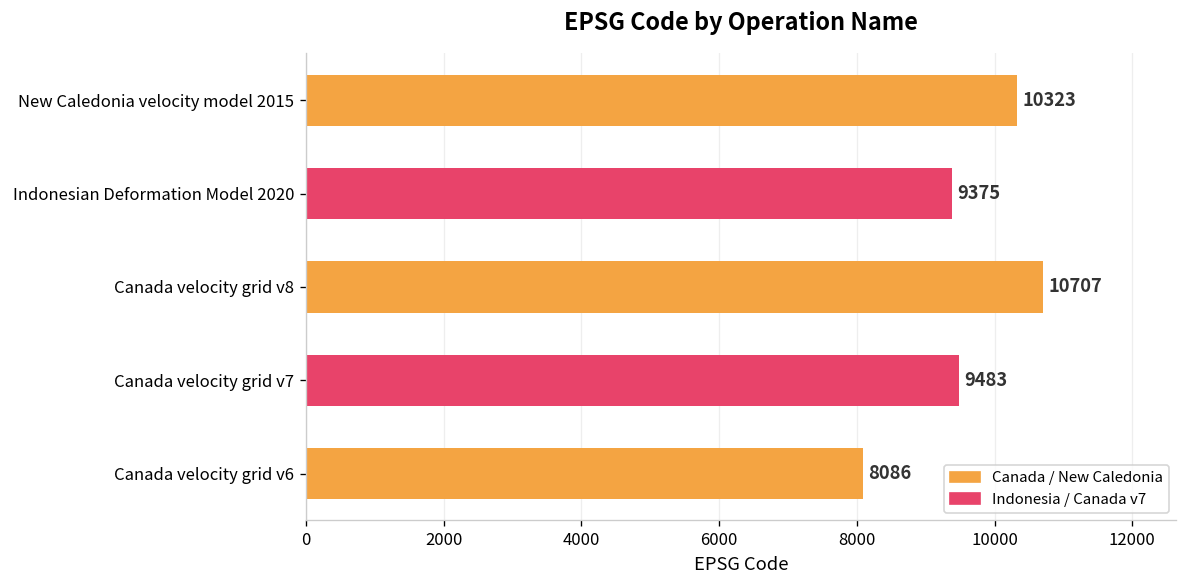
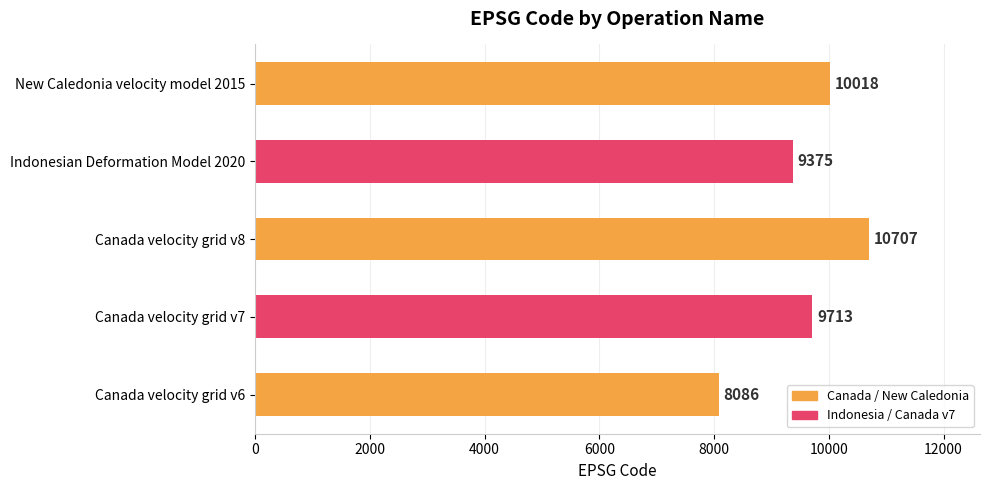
New Caledonia velocity model 2015: 10323 -> 10018
Canada velocity grid v7: 9483 -> 9713
